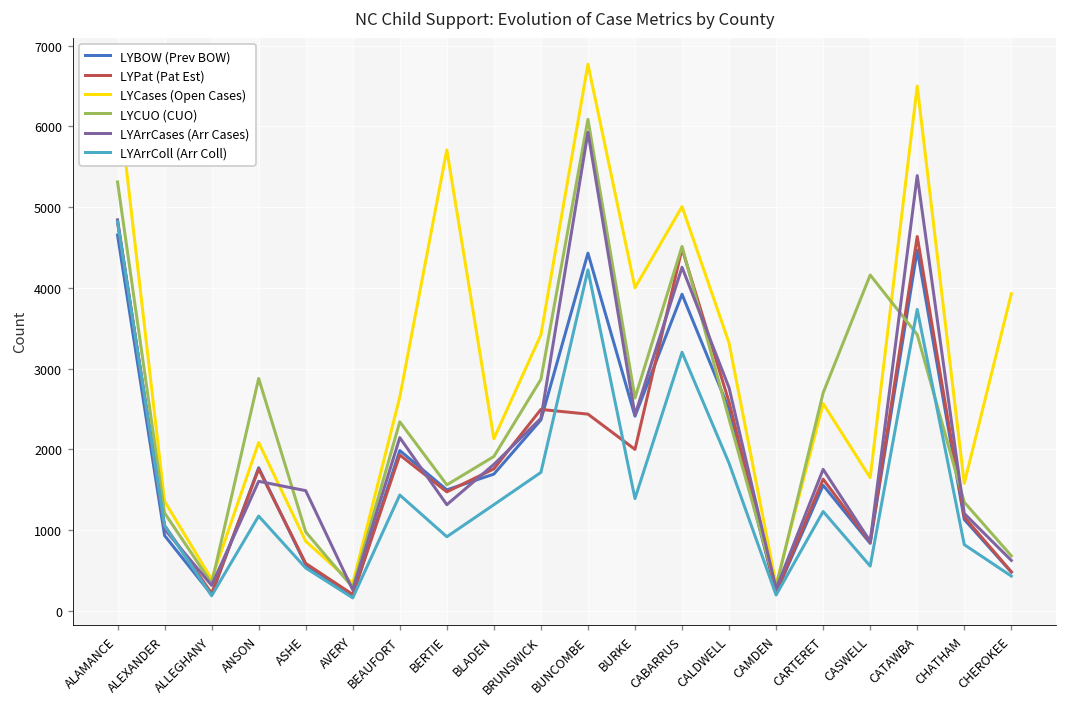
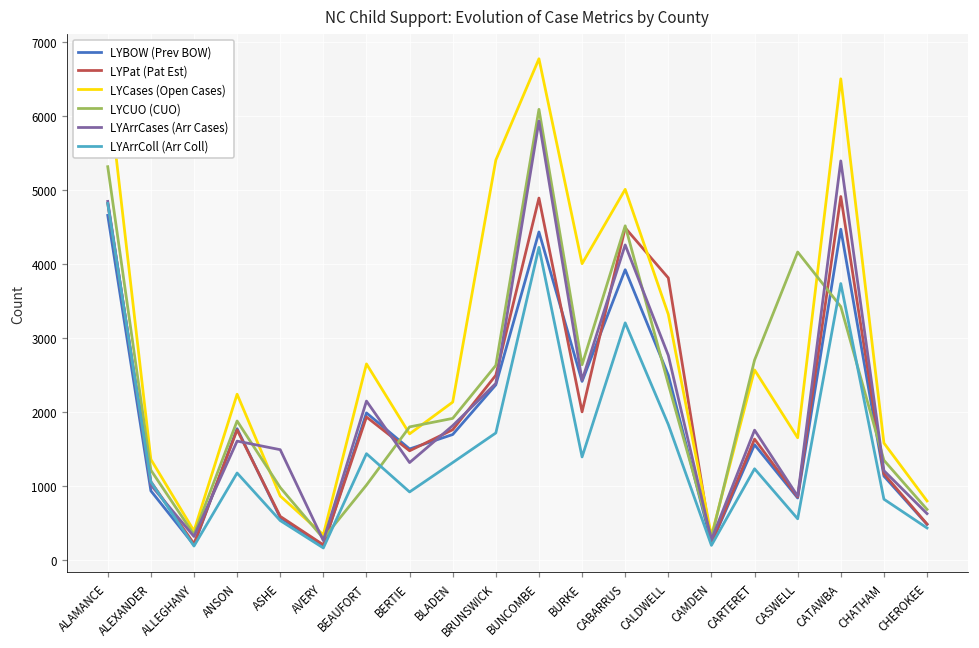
LYCases (Open Cases), ANSON: 2100 -> 2200
LYCUO (CUO), ANSON: 2900 -> 1900
LYCUO (CUO), BEAUFORT: 2300 -> 1000
LYCases (Open Cases), BERTIE: 5700 -> 1700
LYCUO (CUO), BERTIE: 1600 -> 1800
LYCases (Open Cases), BRUNSWICK: 3400 -> 5400
LYCUO (CUO), BRUNSWICK: 2900 -> 2600
LYPat (Pat Est), BUNCOMBE: 2400 -> 4900
LYPat (Pat Est), CALDWELL: 2600 -> 3800
LYPat (Pat Est), CATAWBA: 4600 -> 4900
LYCases (Open Cases), CHEROKEE: 3900 -> 800
